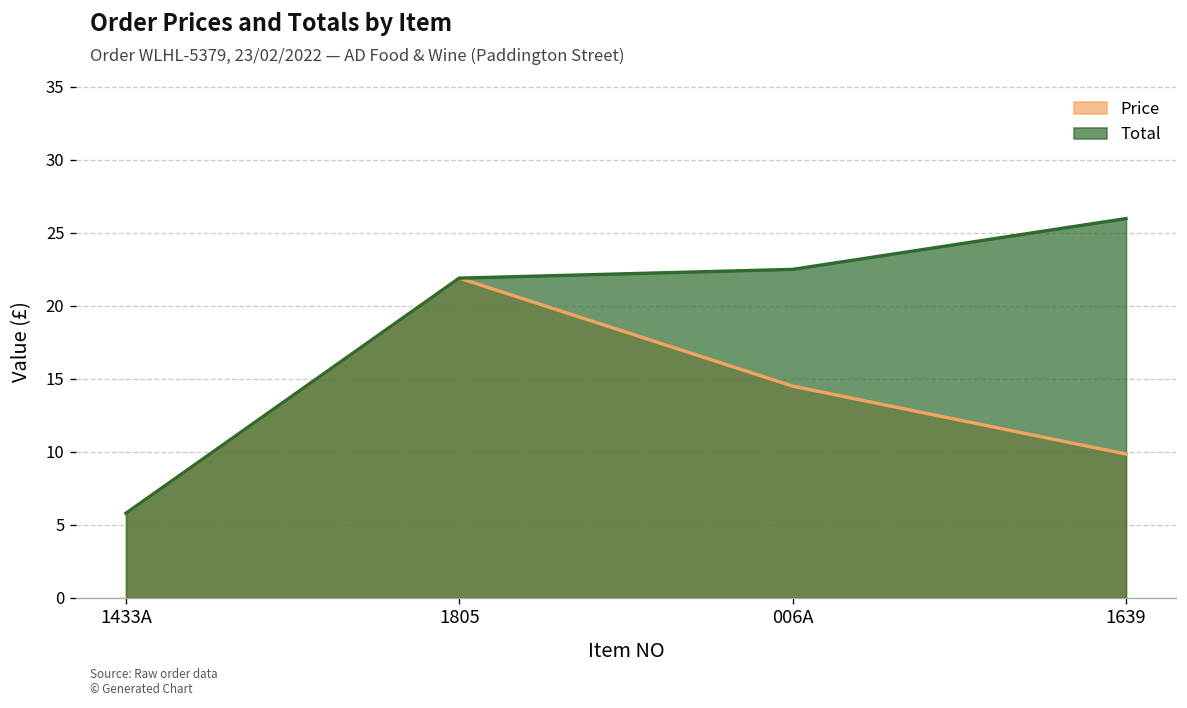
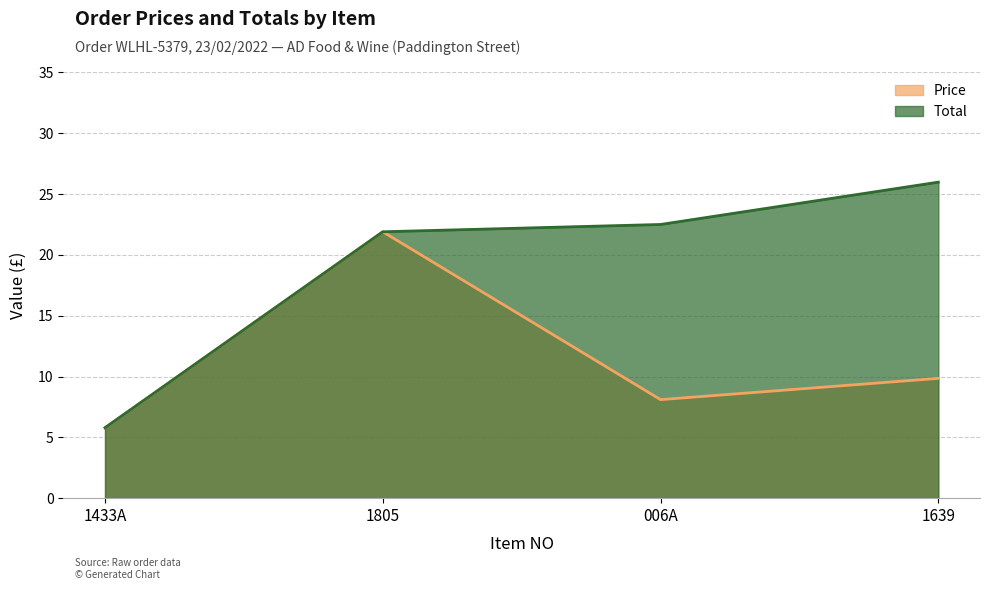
Price, 006A: 14.5 -> 8.1
